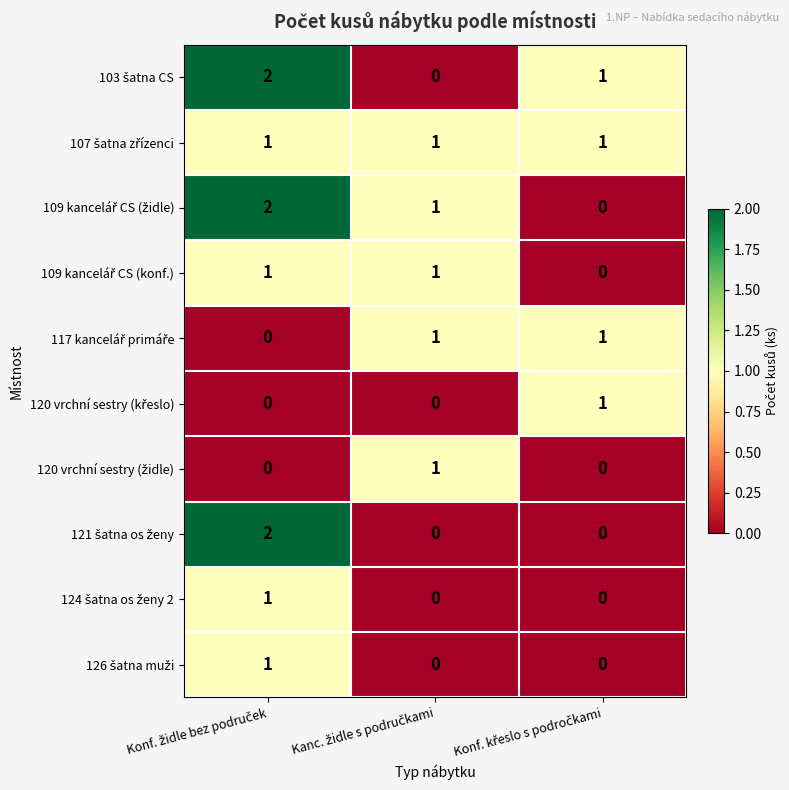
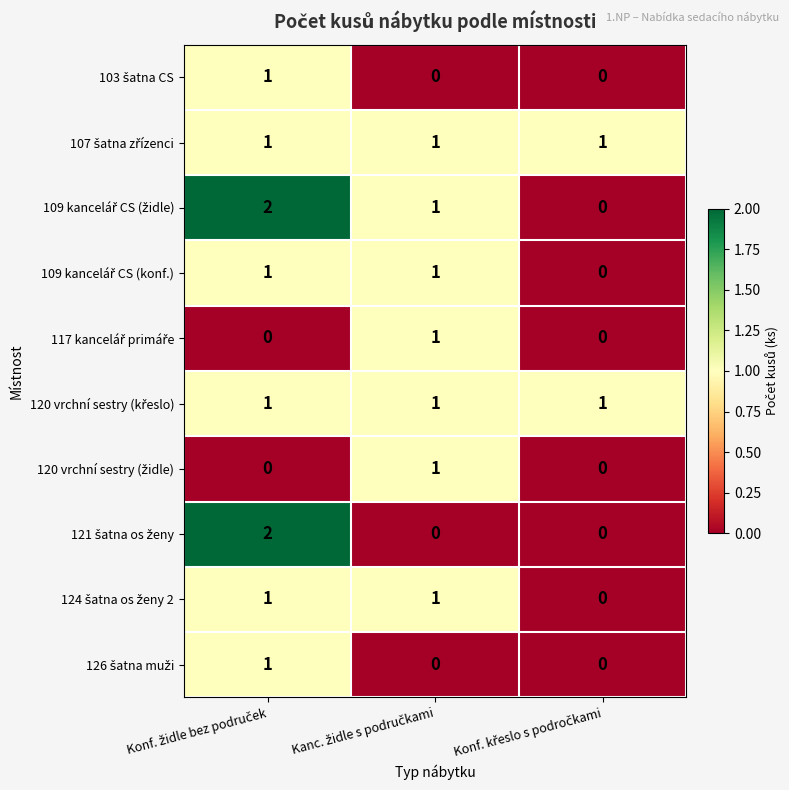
103 šatna CS, Konf. židle bez područek: 2 -> 1
103 šatna CS, Konf. křeslo s področkami: 1 -> 0
117 kancelář primáře, Konf. křeslo s področkami: 1 -> 0
120 vrchní sestry (křeslo), Konf. židle bez područek: 0 -> 1
120 vrchní sestry (křeslo), Kanc. židle s područkami: 0 -> 1
124 šatna os ženy 2, Kanc. židle s područkami: 0 -> 1
